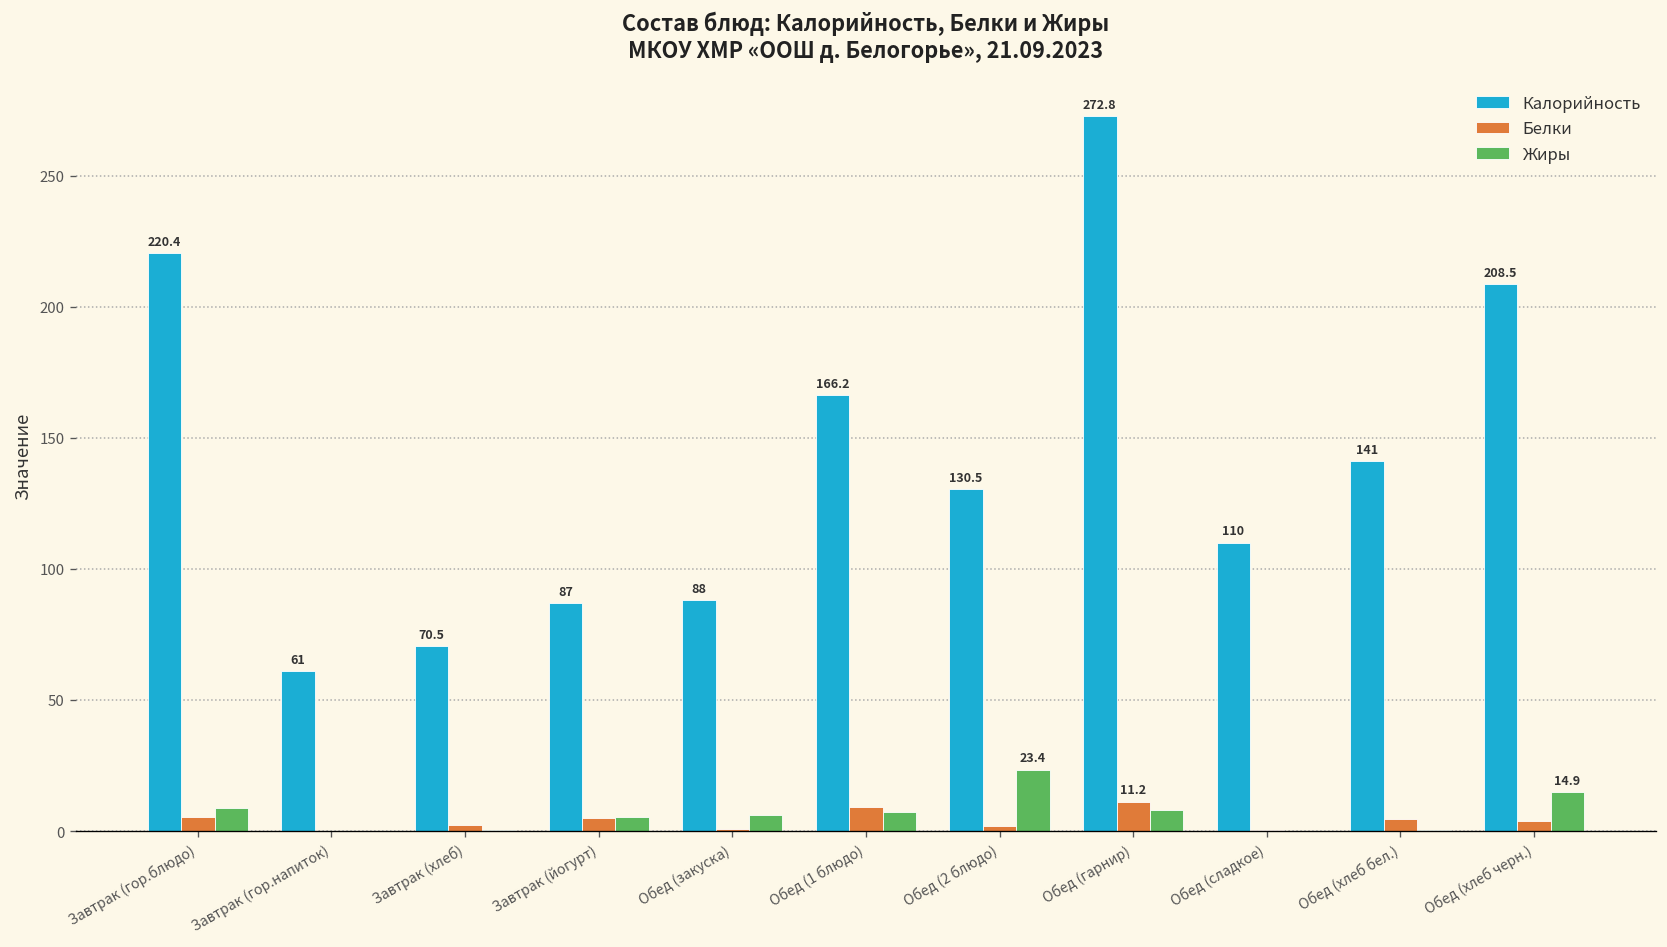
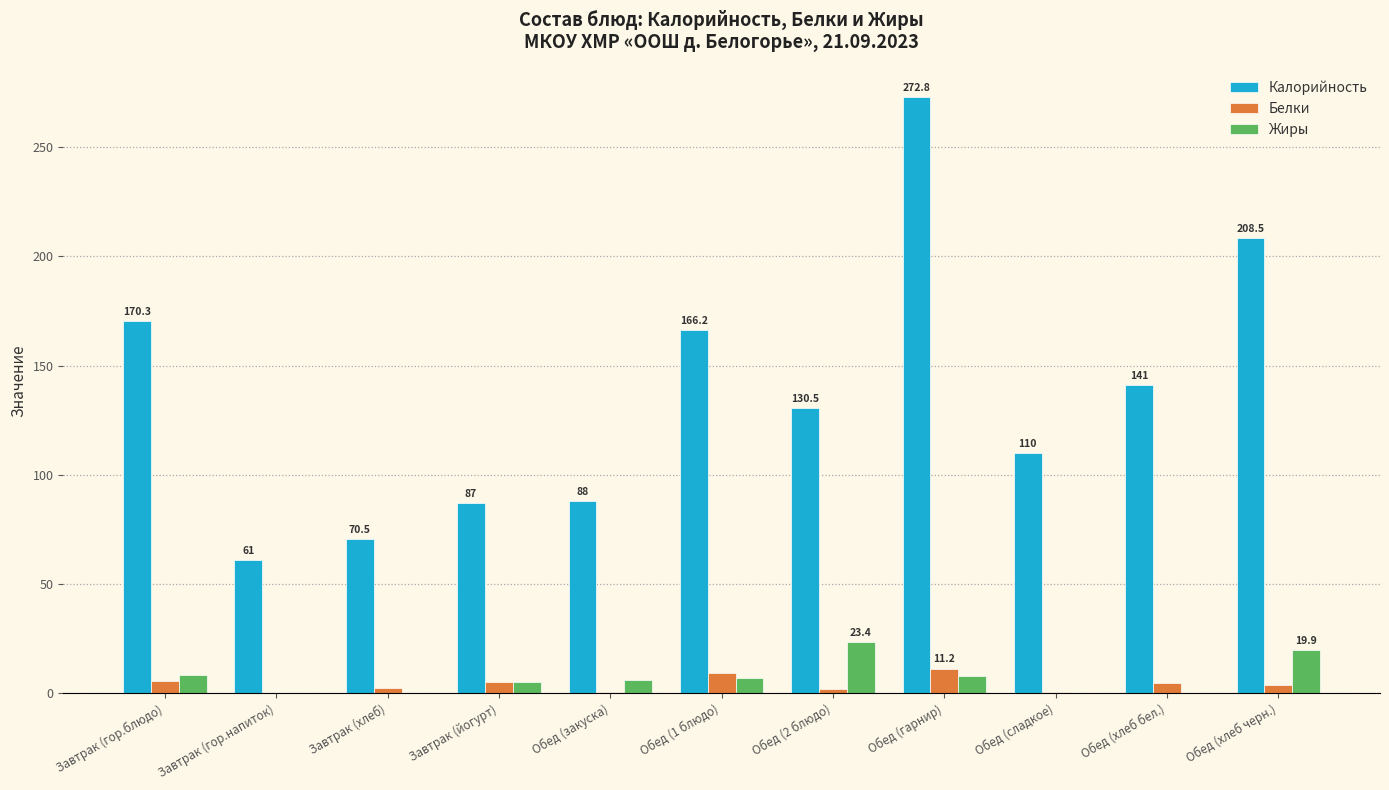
Калорийность, Завтрак (гор.блюдо): 220.4 -> 170.3
Жиры, Обед (хлеб черн.): 14.9 -> 19.9
